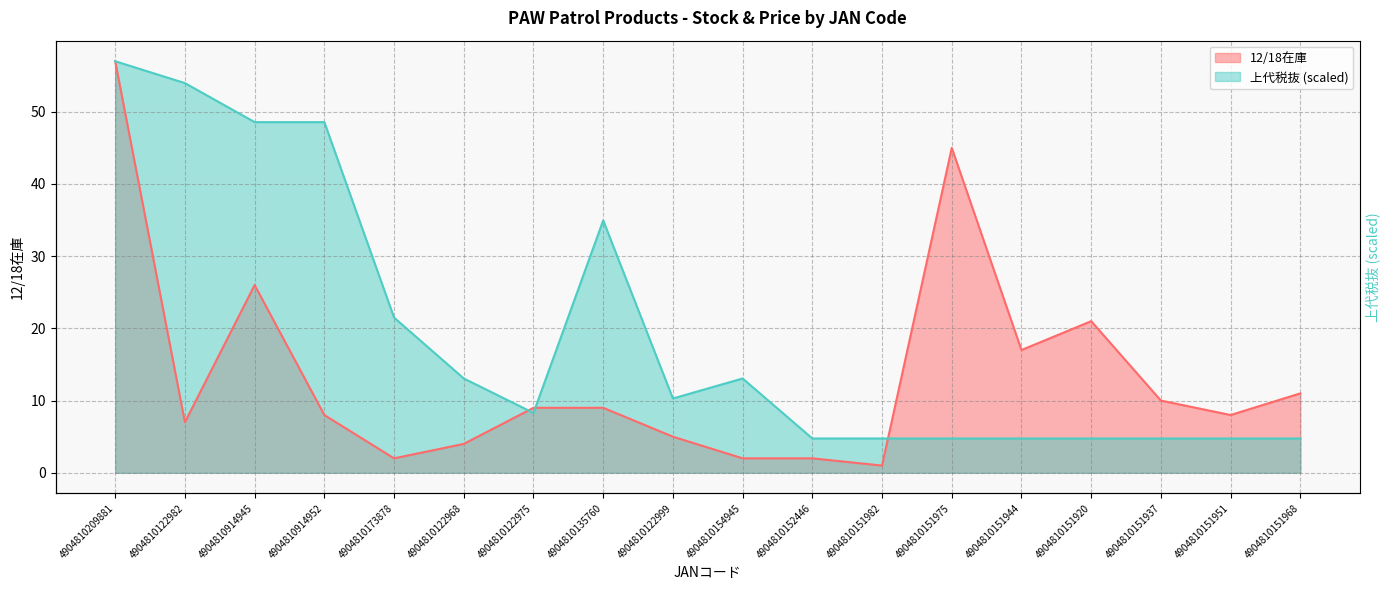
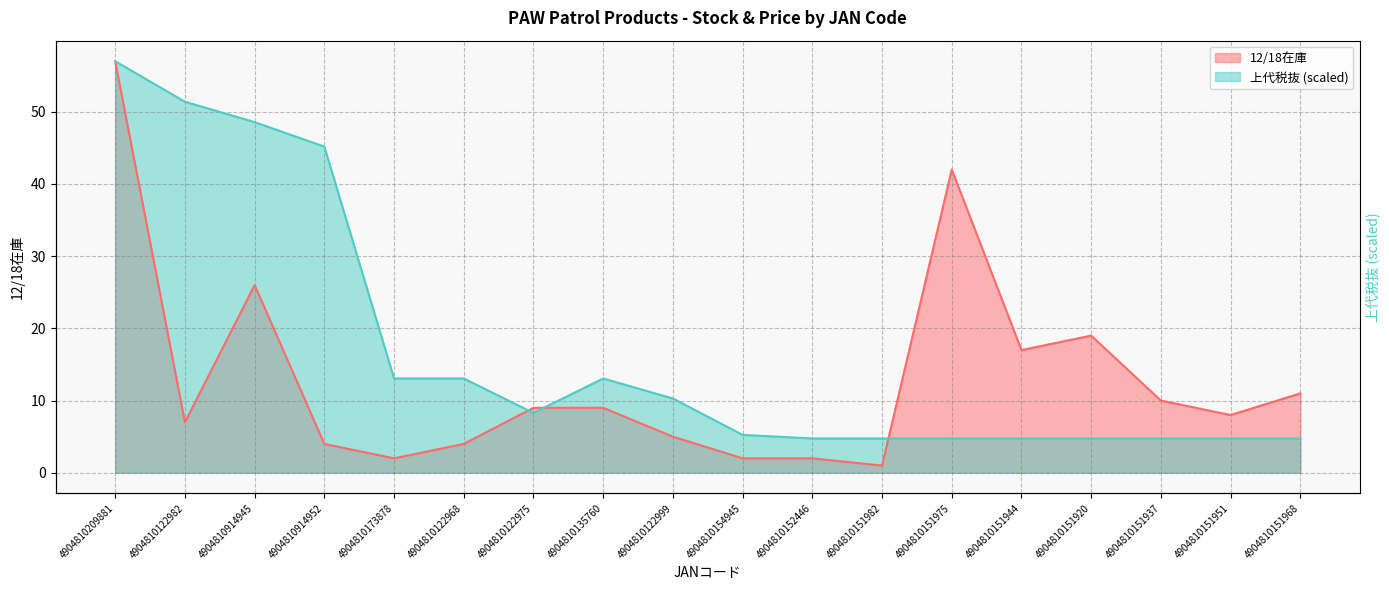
上代税抜 (scaled), 4904810122982: 54 -> 51
12/18在庫, 4904810914952: 8 -> 4
上代税抜 (scaled), 4904810914952: 49 -> 45
上代税抜 (scaled), 4904810173878: 21 -> 13
上代税抜 (scaled), 4904810135760: 35 -> 13
上代税抜 (scaled), 4904810154945: 13 -> 5
12/18在庫, 4904810151975: 45 -> 42
12/18在庫, 4904810151920: 21 -> 19
